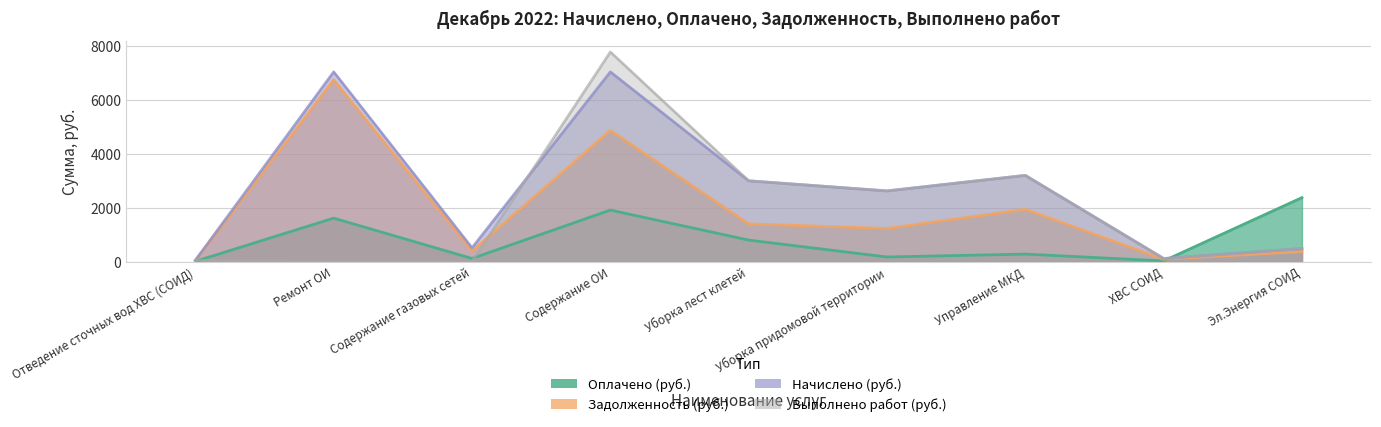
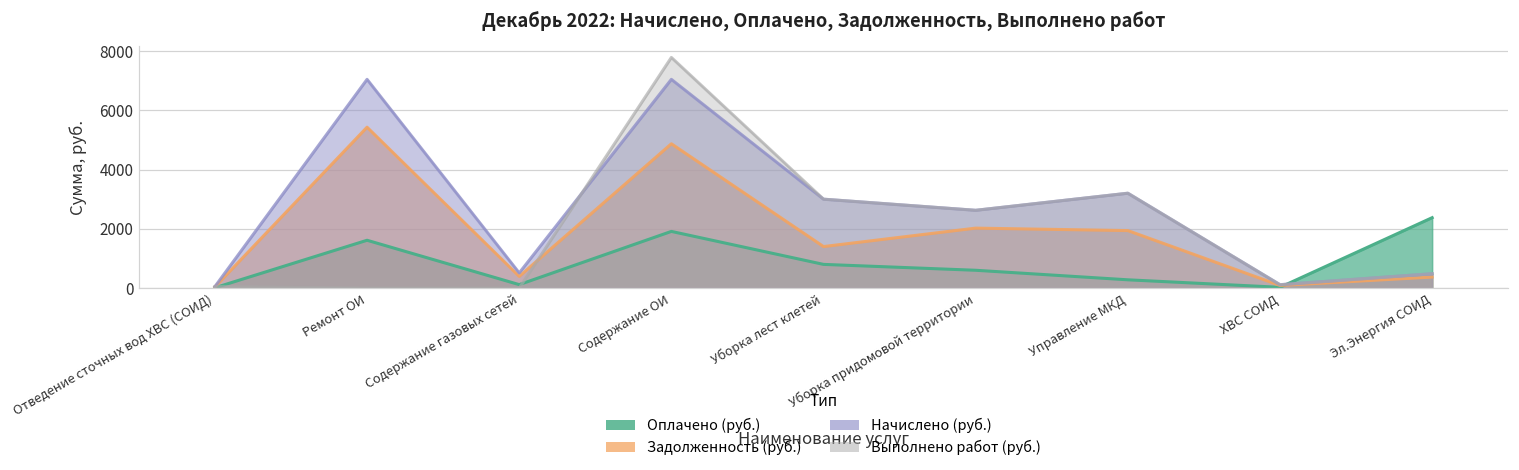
Задолженность (руб.), Ремонт ОИ: 6800 -> 5400
Оплачено (руб.), Уборка придомовой территории: 200 -> 600
Задолженность (руб.), Уборка придомовой территории: 1200 -> 2000
